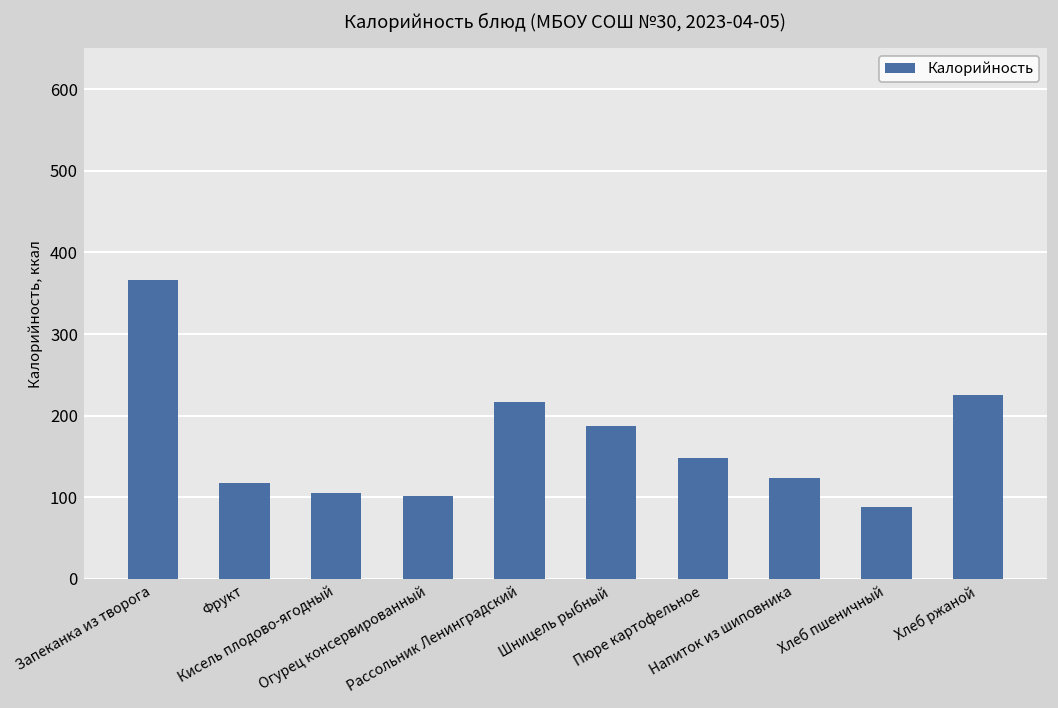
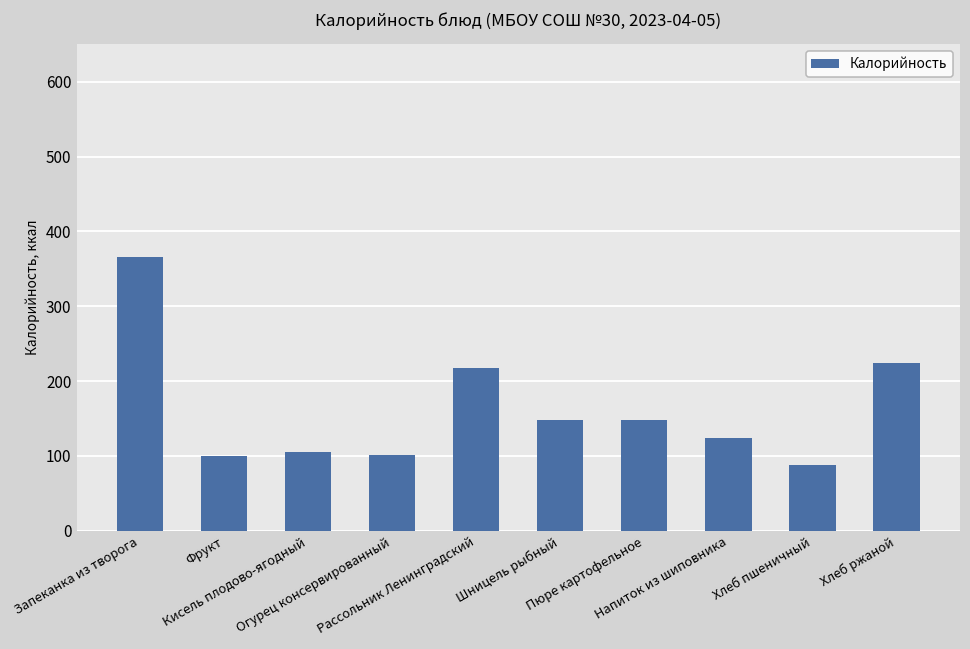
Фрукт: 120 -> 100
Шницель рыбный: 190 -> 150
